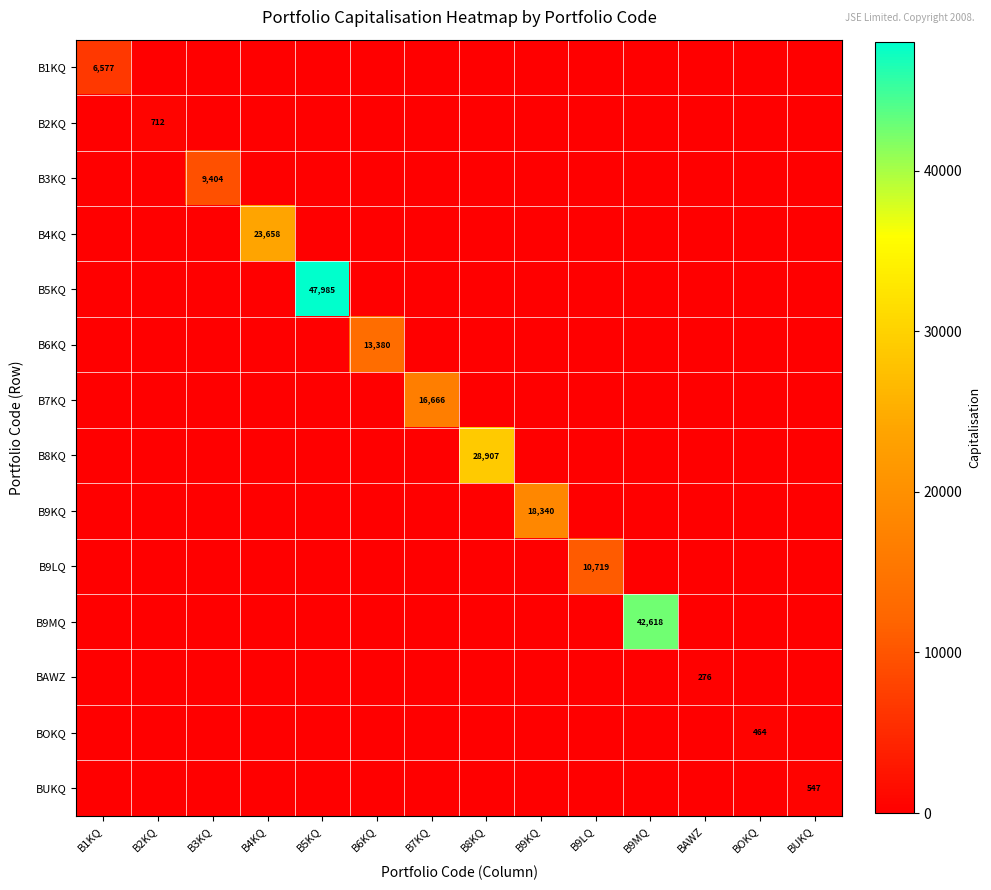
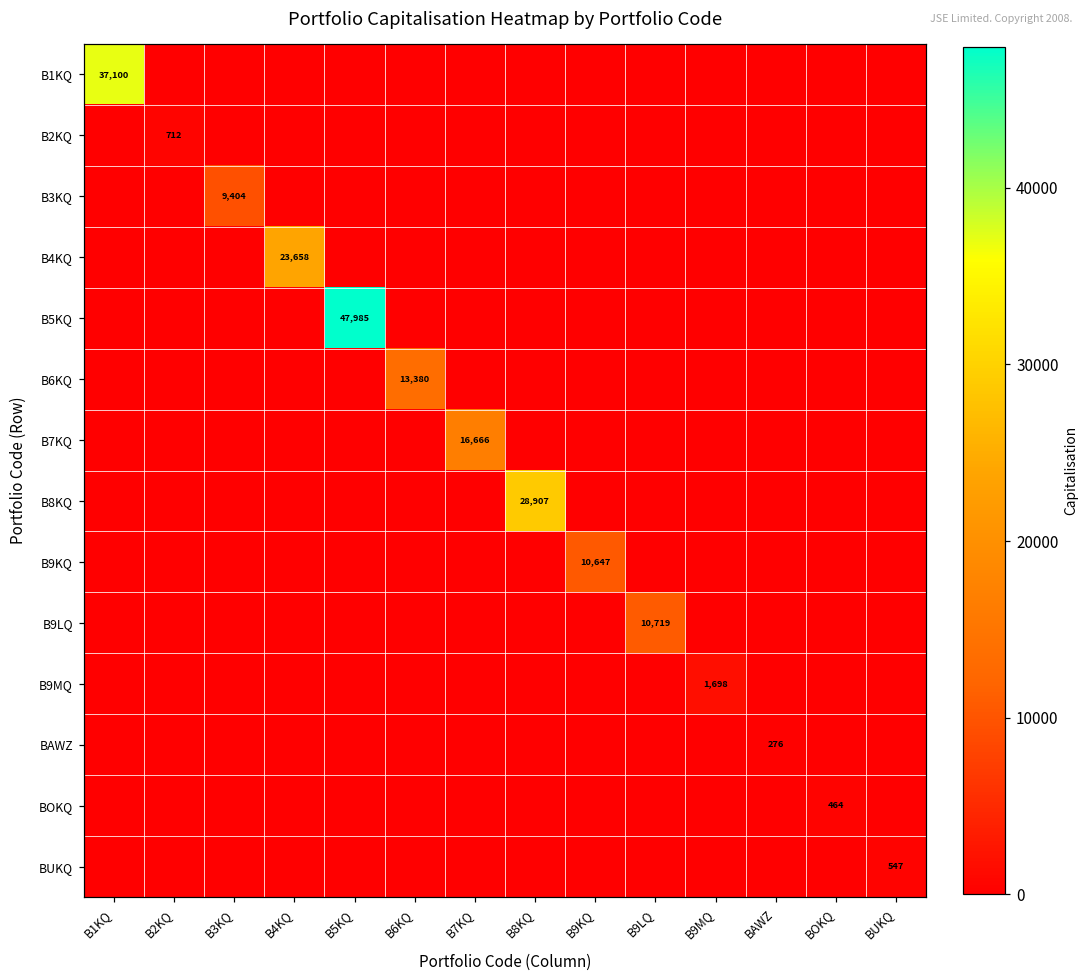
B1KQ, B1KQ: 6,577 -> 37,100
B9KQ, B9KQ: 18,340 -> 10,647
B9MQ, B9MQ: 42,618 -> 1,698
